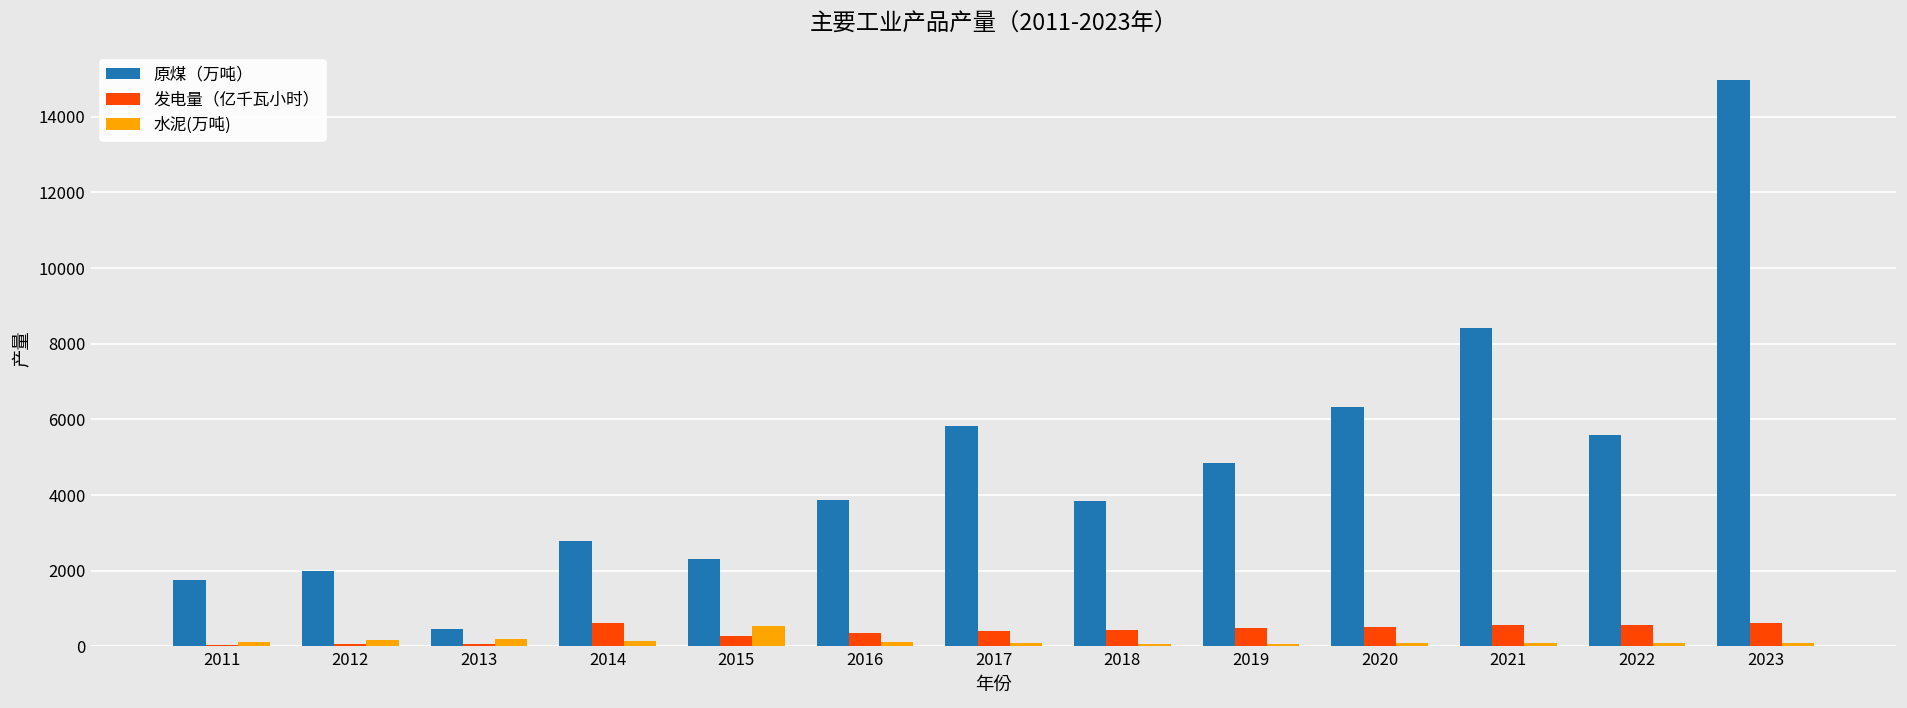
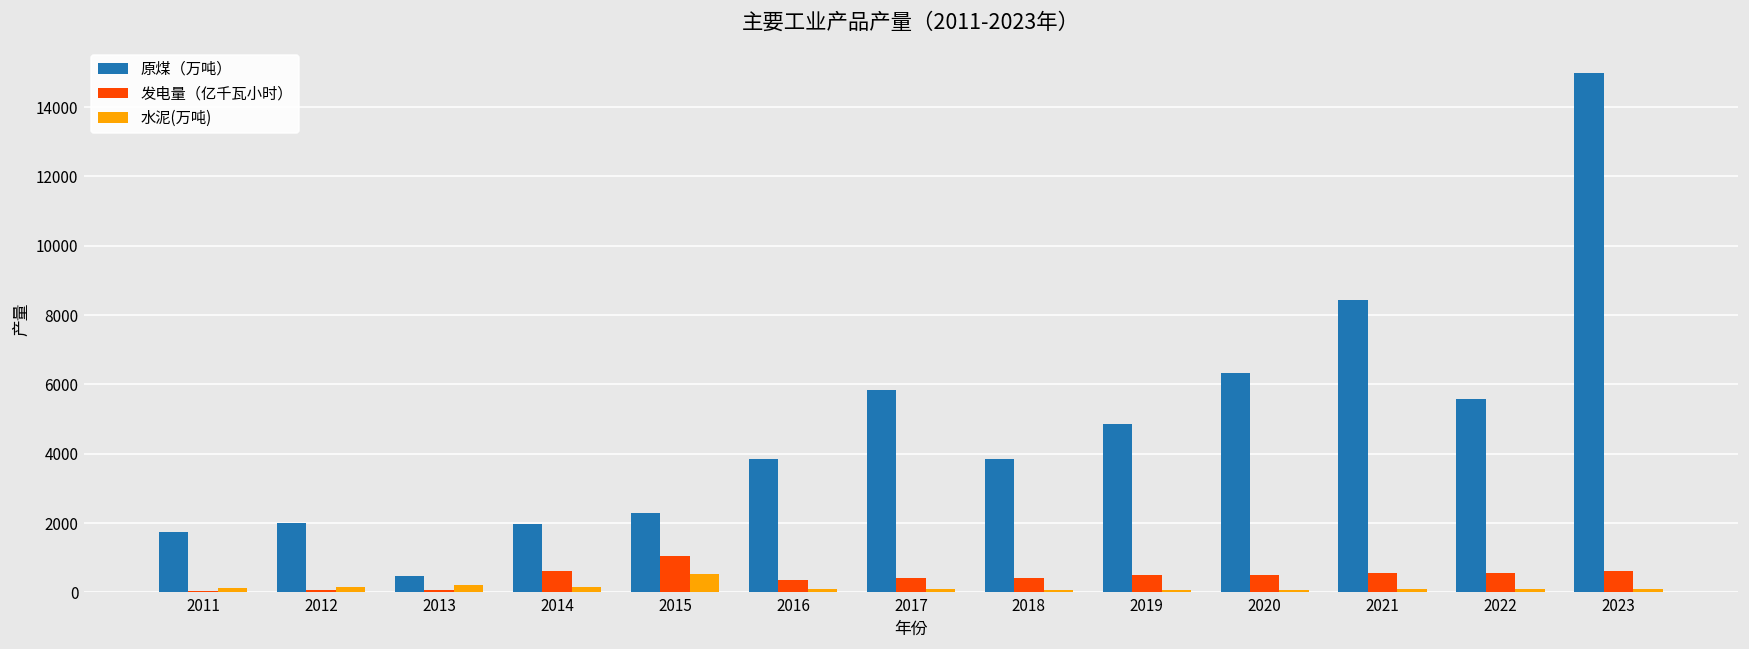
原煤（万吨）, 2014: 2800 -> 2000
发电量（亿千瓦小时）, 2015: 300 -> 1100
